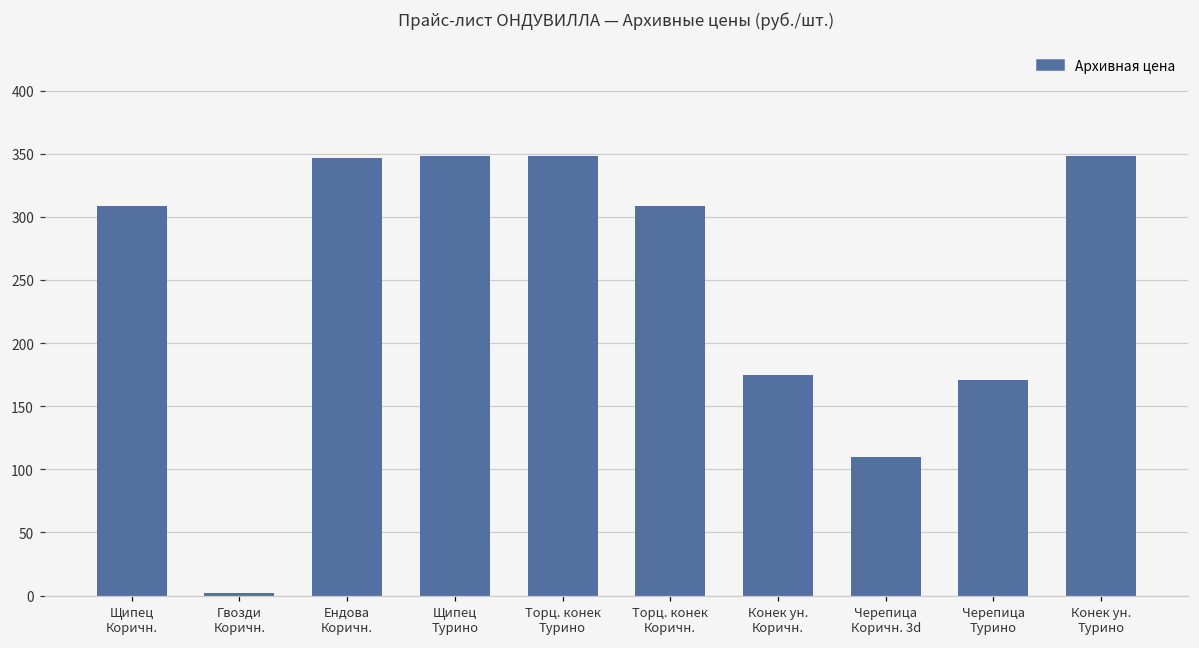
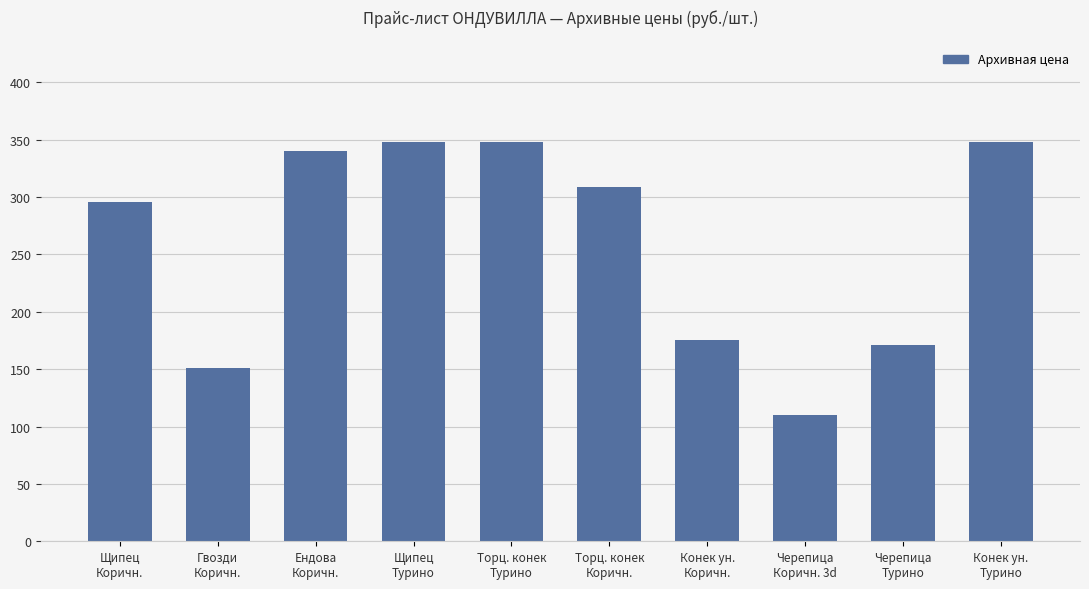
Щипец Коричн.: 309 -> 296
Гвозди Коричн.: 2 -> 151
Ендова Коричн.: 347 -> 340
